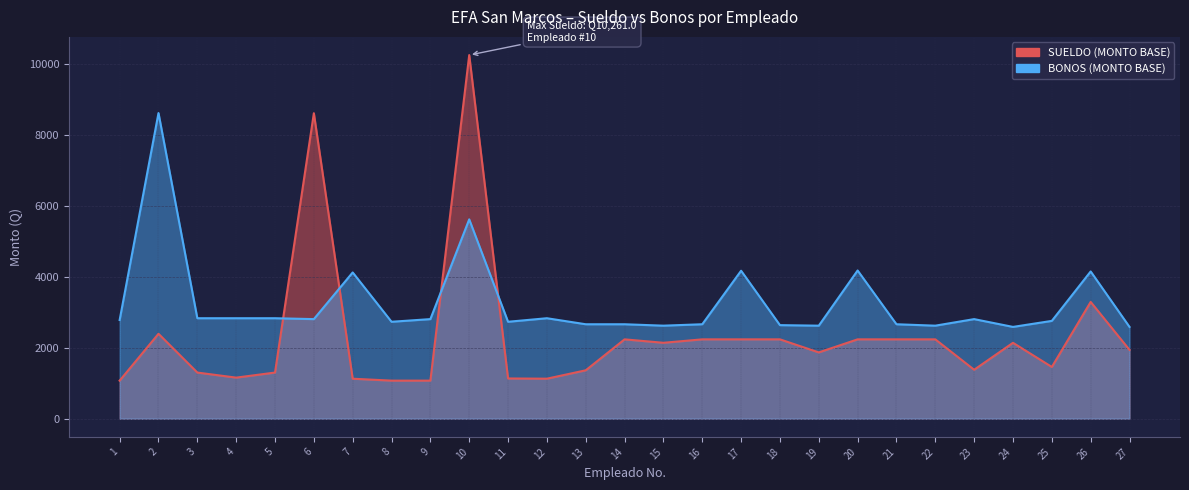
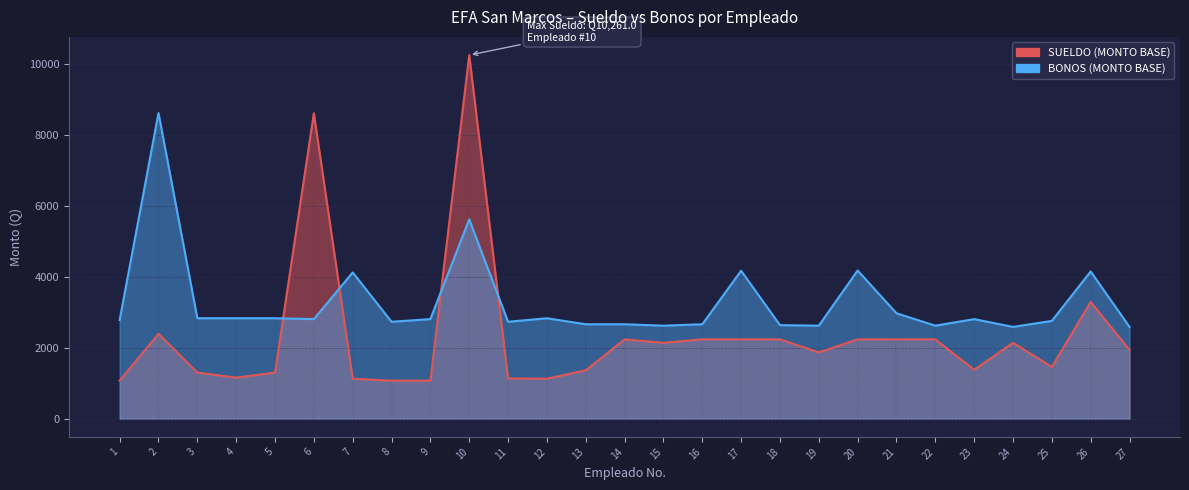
BONOS (MONTO BASE), 21: 2700 -> 3000
